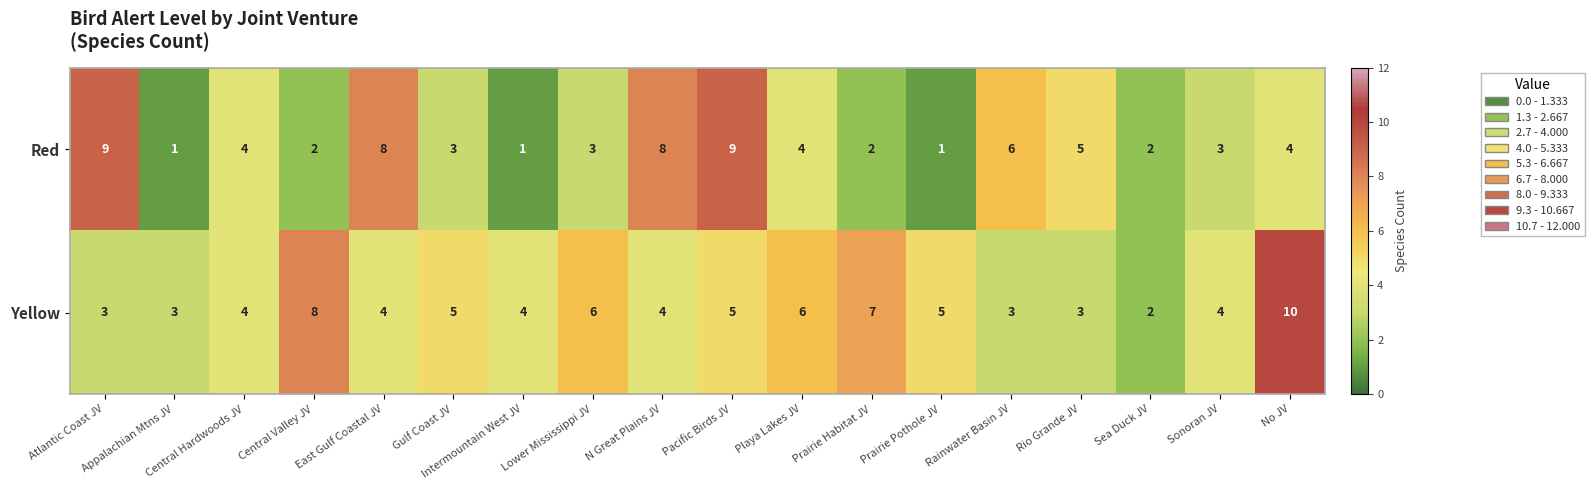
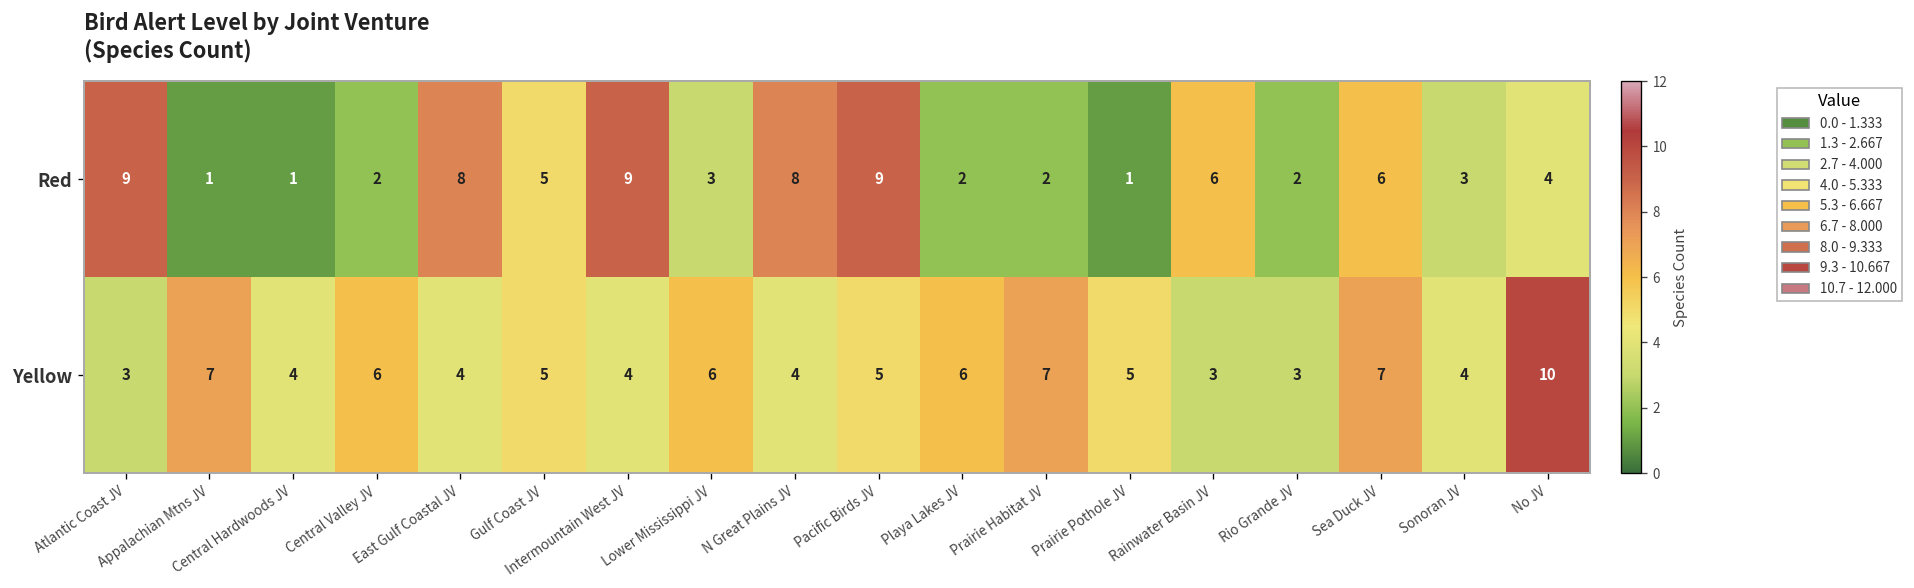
Red, Central Hardwoods JV: 4 -> 1
Red, Gulf Coast JV: 3 -> 5
Red, Intermountain West JV: 1 -> 9
Red, Playa Lakes JV: 4 -> 2
Red, Rio Grande JV: 5 -> 2
Red, Sea Duck JV: 2 -> 6
Yellow, Appalachian Mtns JV: 3 -> 7
Yellow, Central Valley JV: 8 -> 6
Yellow, Sea Duck JV: 2 -> 7
